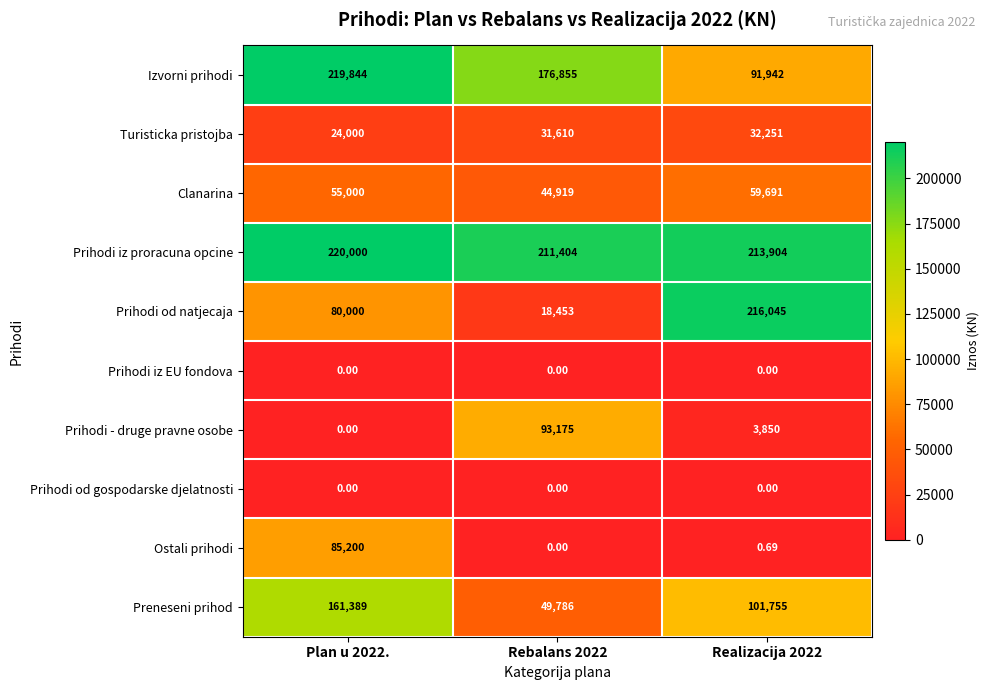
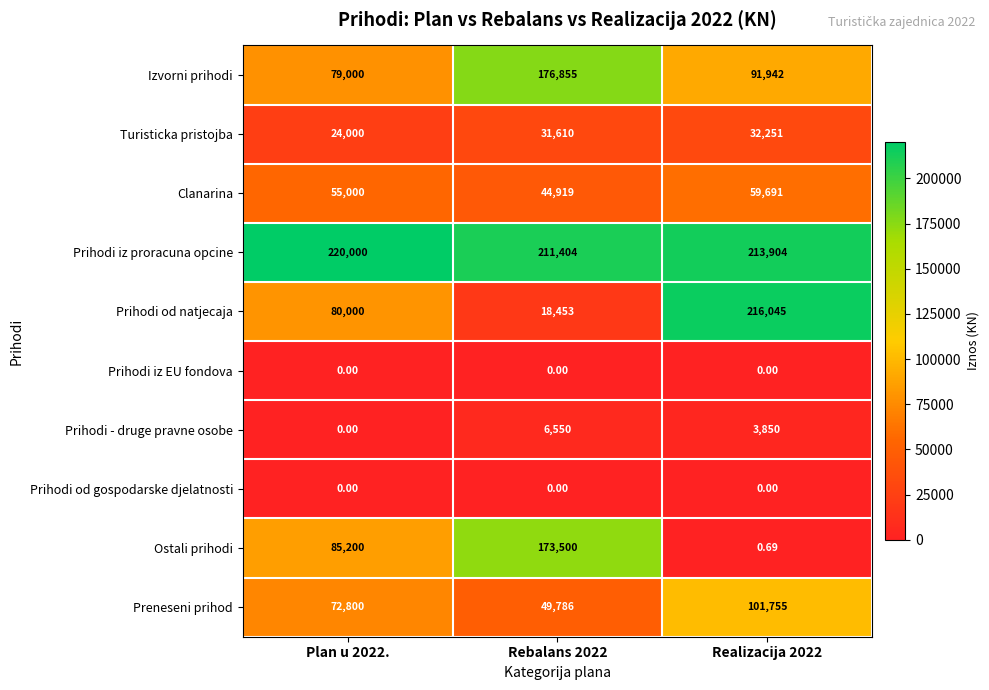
Izvorni prihodi, Plan u 2022.: 219,844 -> 79,000
Prihodi - druge pravne osobe, Rebalans 2022: 93,175 -> 6,550
Ostali prihodi, Rebalans 2022: 0.00 -> 173,500
Preneseni prihod, Plan u 2022.: 161,389 -> 72,800
